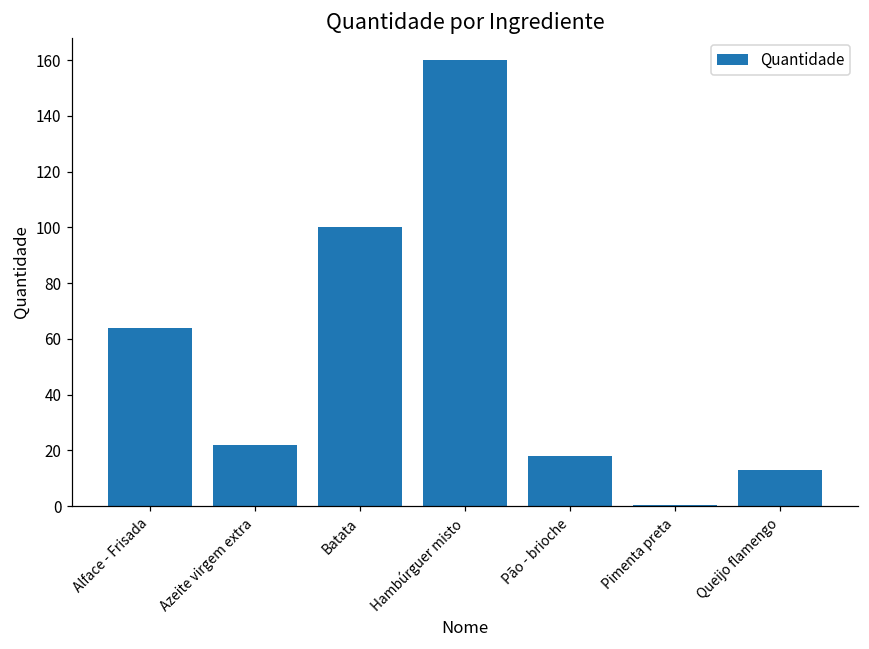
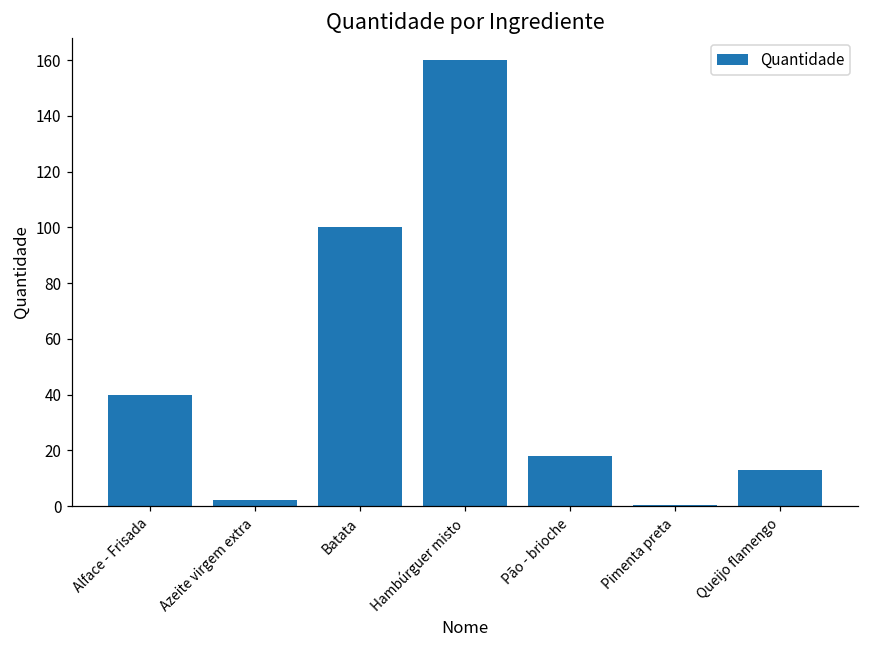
Alface - Frisada: 64 -> 40
Azeite virgem extra: 22 -> 2
